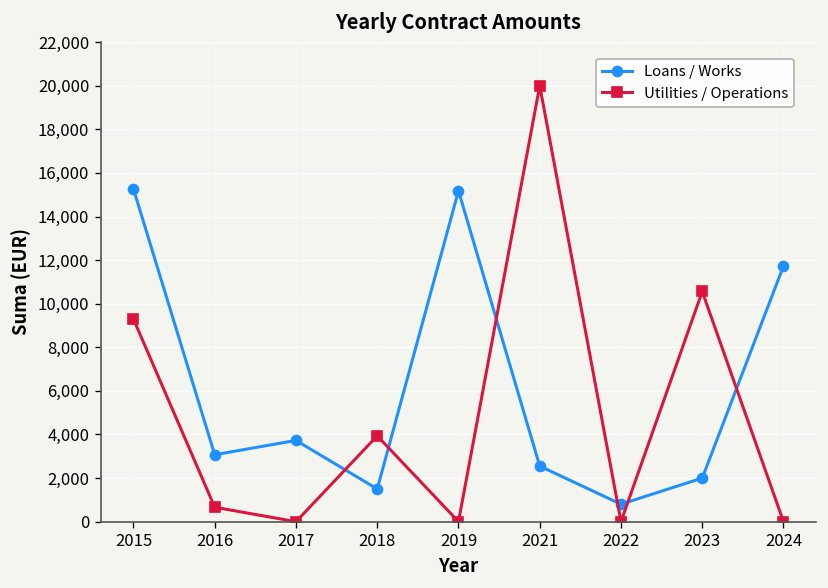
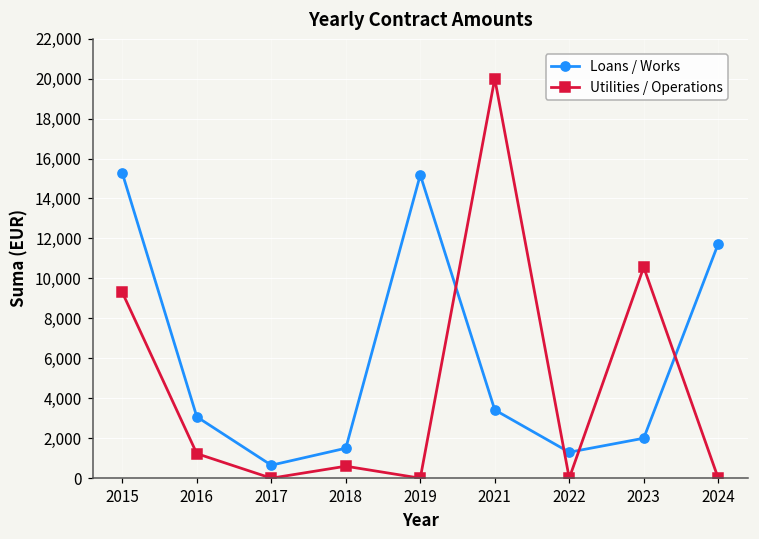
Utilities / Operations, 2016: 700 -> 1,200
Loans / Works, 2017: 3,700 -> 700
Utilities / Operations, 2018: 3,900 -> 600
Loans / Works, 2021: 2,600 -> 3,400
Loans / Works, 2022: 800 -> 1,300
